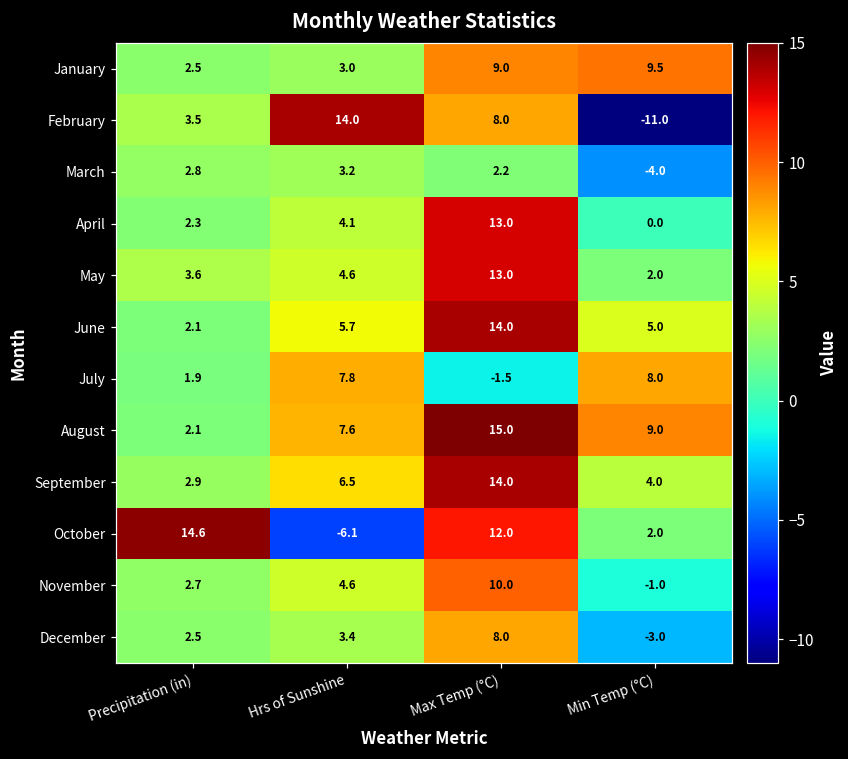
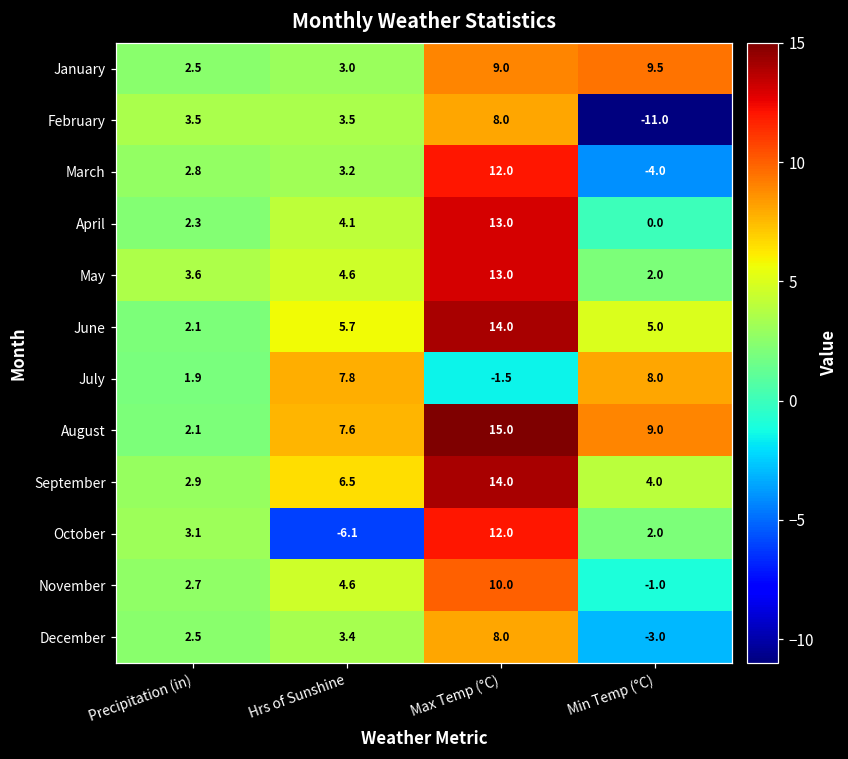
February, Hrs of Sunshine: 14.0 -> 3.5
March, Max Temp (°C): 2.2 -> 12.0
October, Precipitation (in): 14.6 -> 3.1
